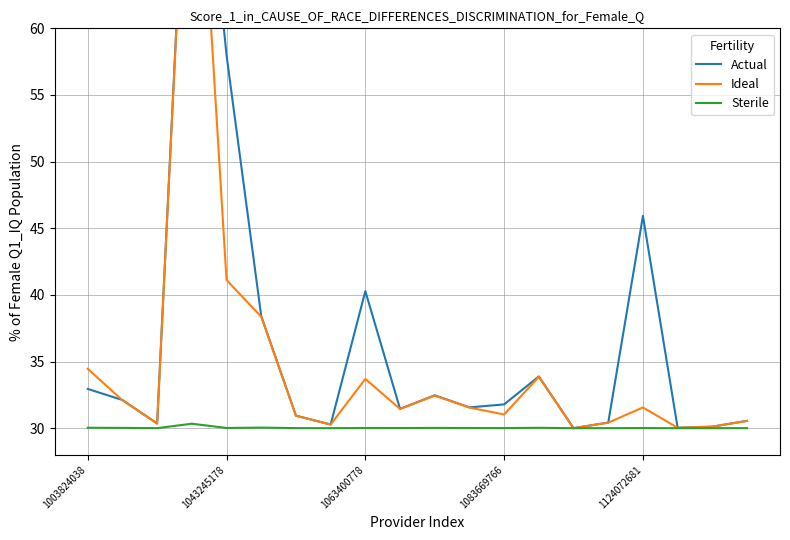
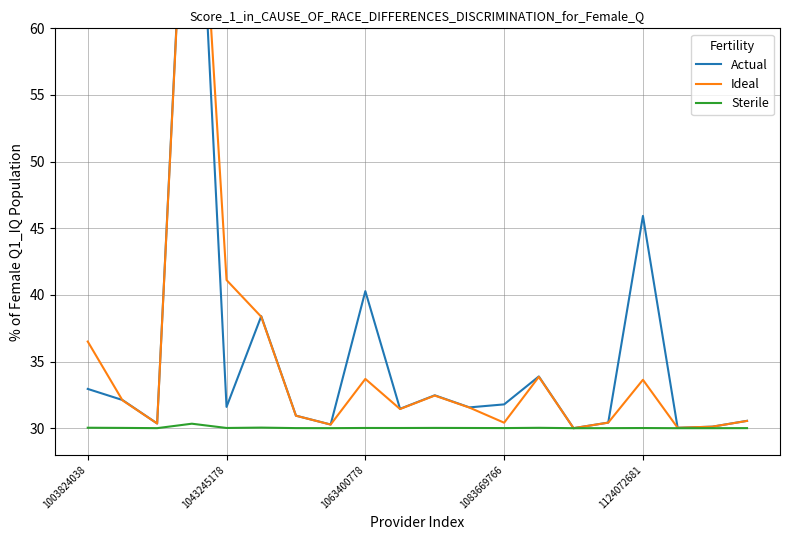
Ideal, 1003824038: 34.5 -> 36.5
Actual, 1043245178: 58.0 -> 31.6
Ideal, 1083669766: 31.0 -> 30.4
Ideal, 1124072681: 31.6 -> 33.6
